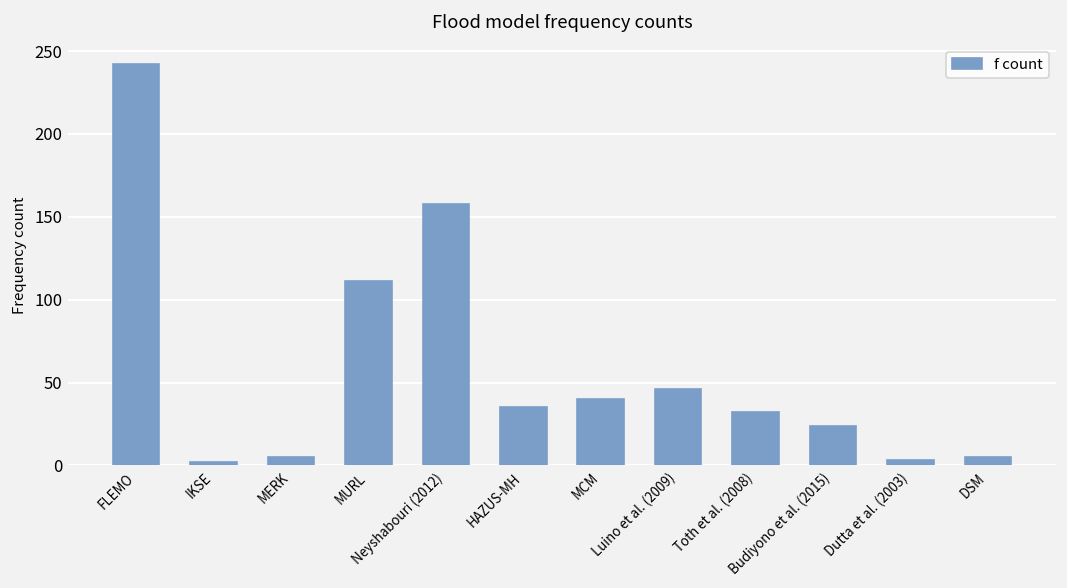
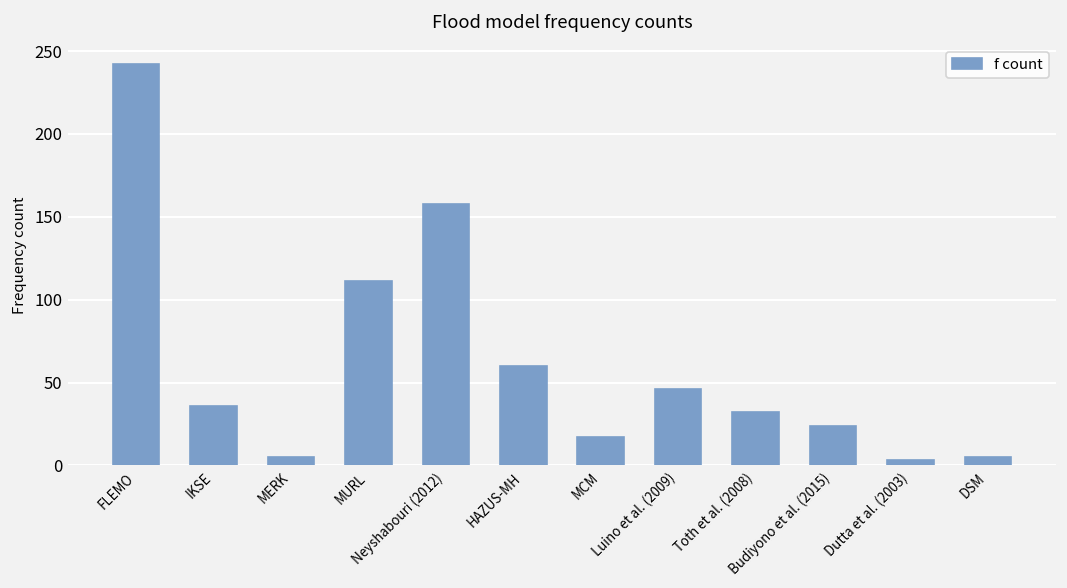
IKSE: 2 -> 36
HAZUS-MH: 35 -> 60
MCM: 40 -> 17
